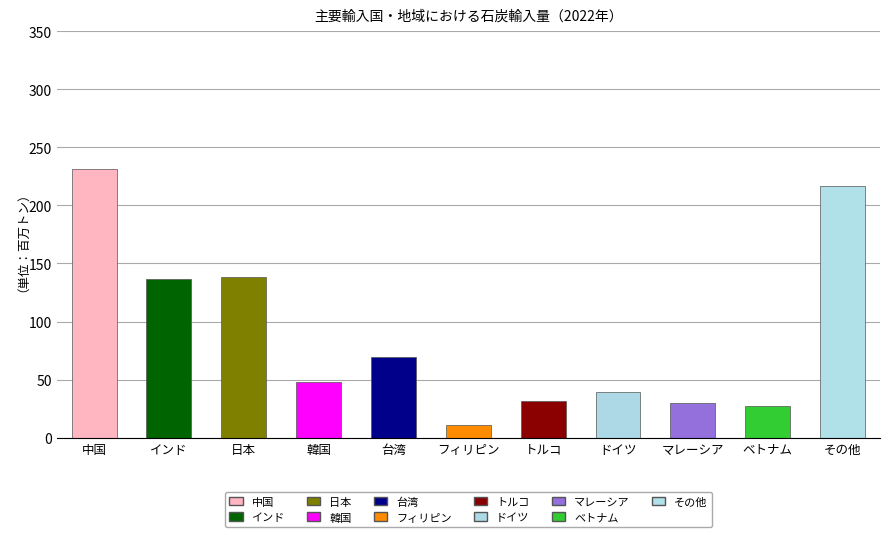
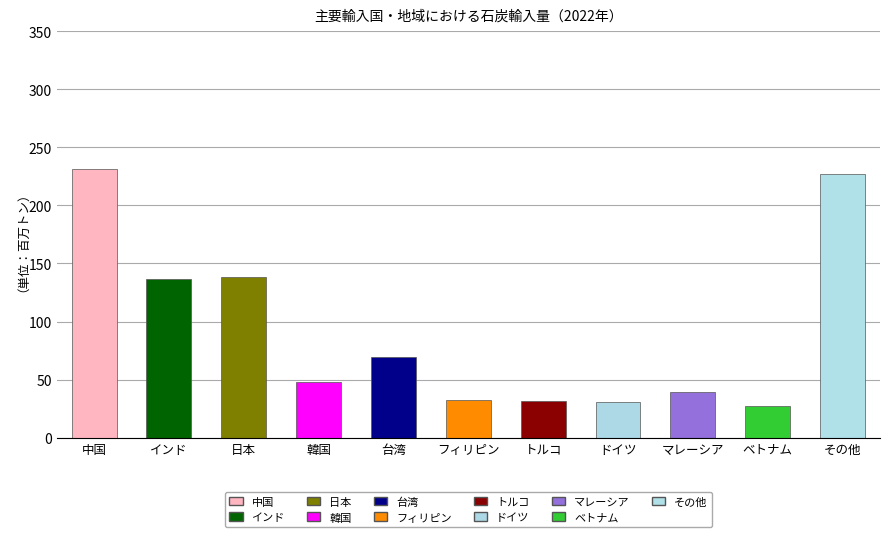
フィリピン: 11 -> 33
ドイツ: 39 -> 31
マレーシア: 30 -> 39
その他: 216 -> 227
